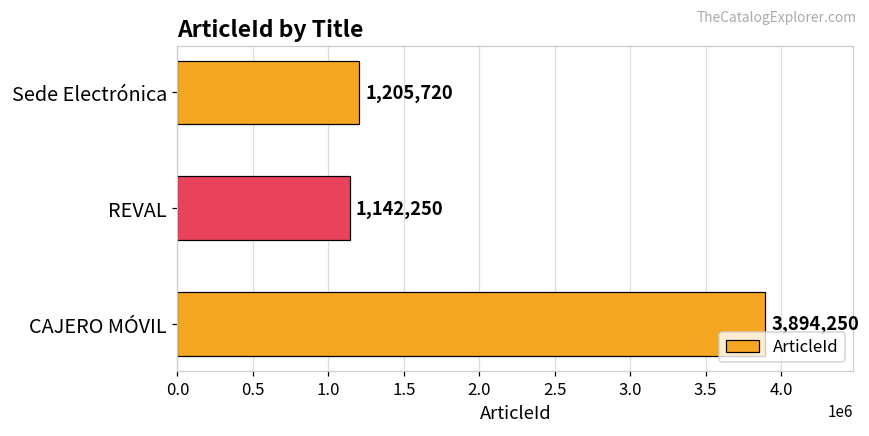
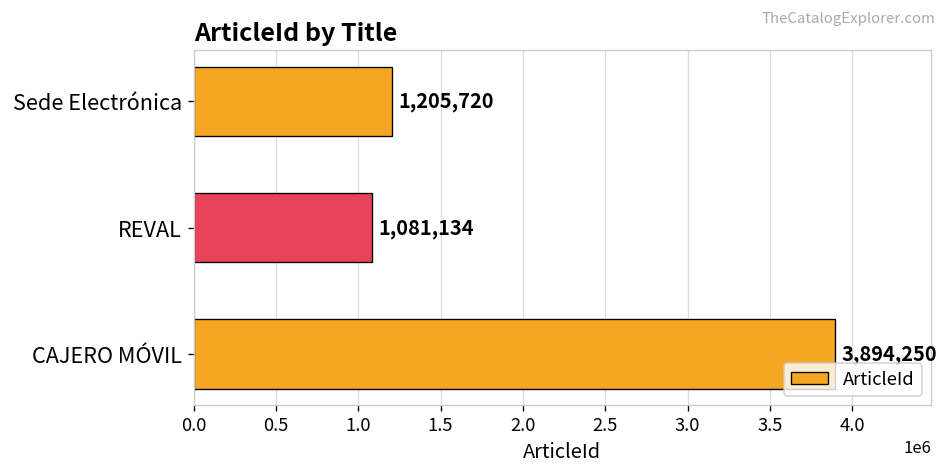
REVAL: 1,142,250 -> 1,081,134
